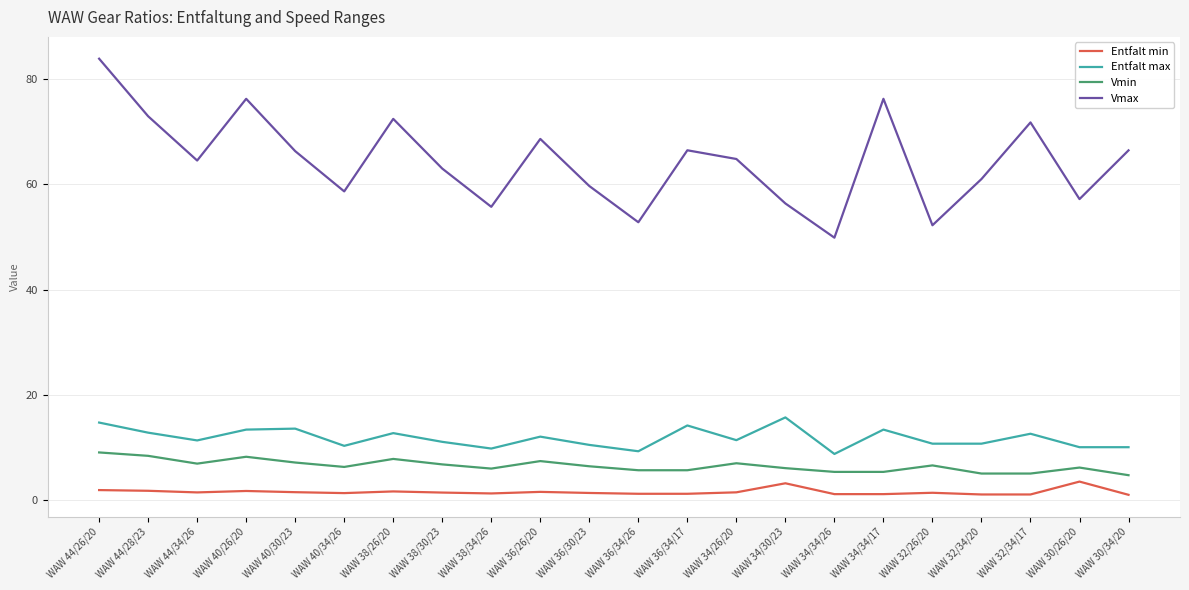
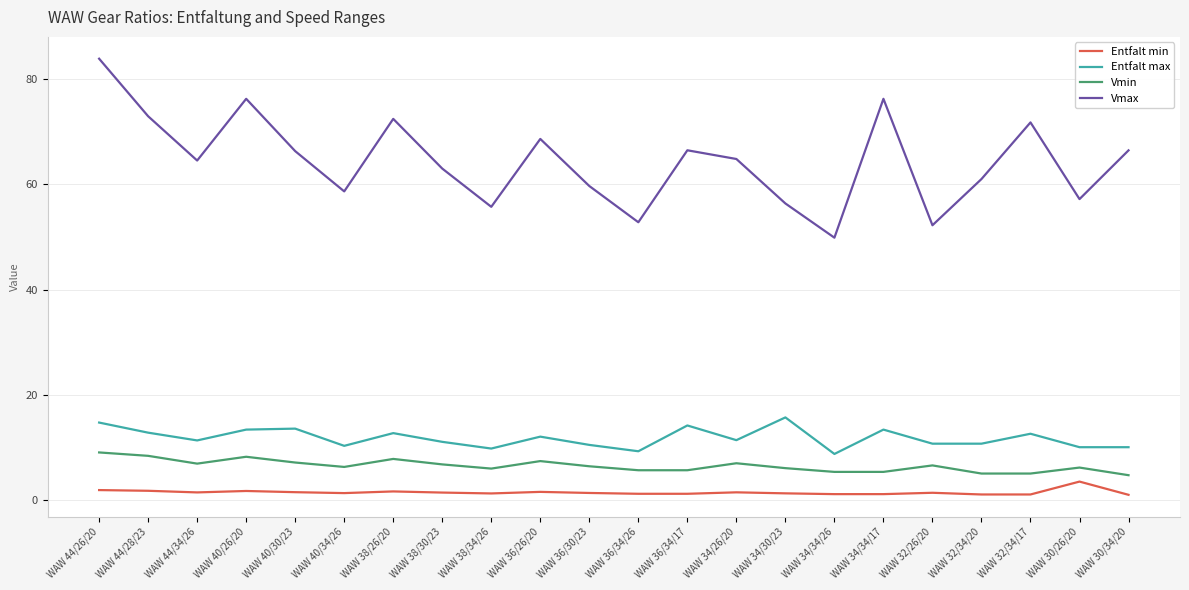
Entfalt min, WAW 34/30/23: 3 -> 1
